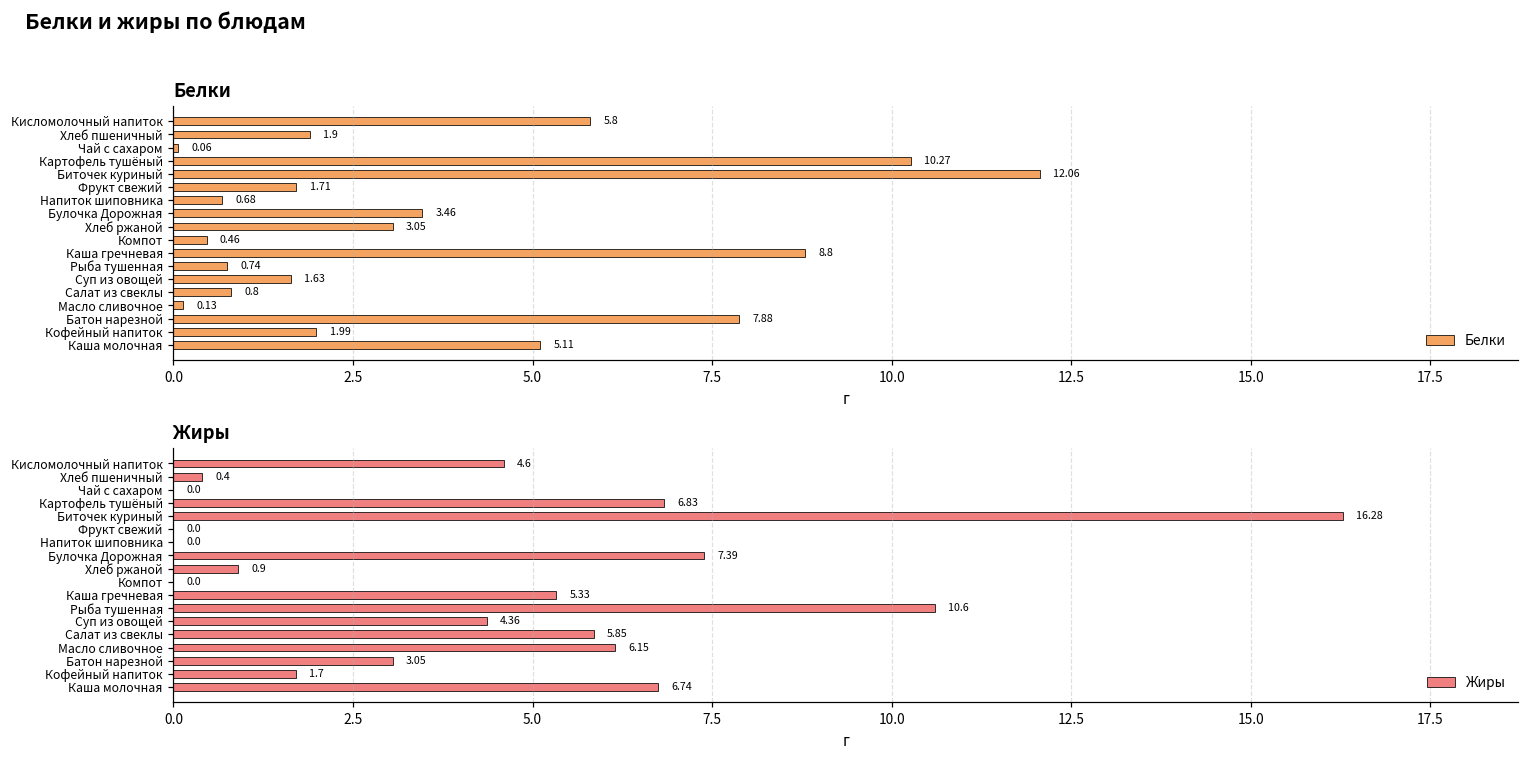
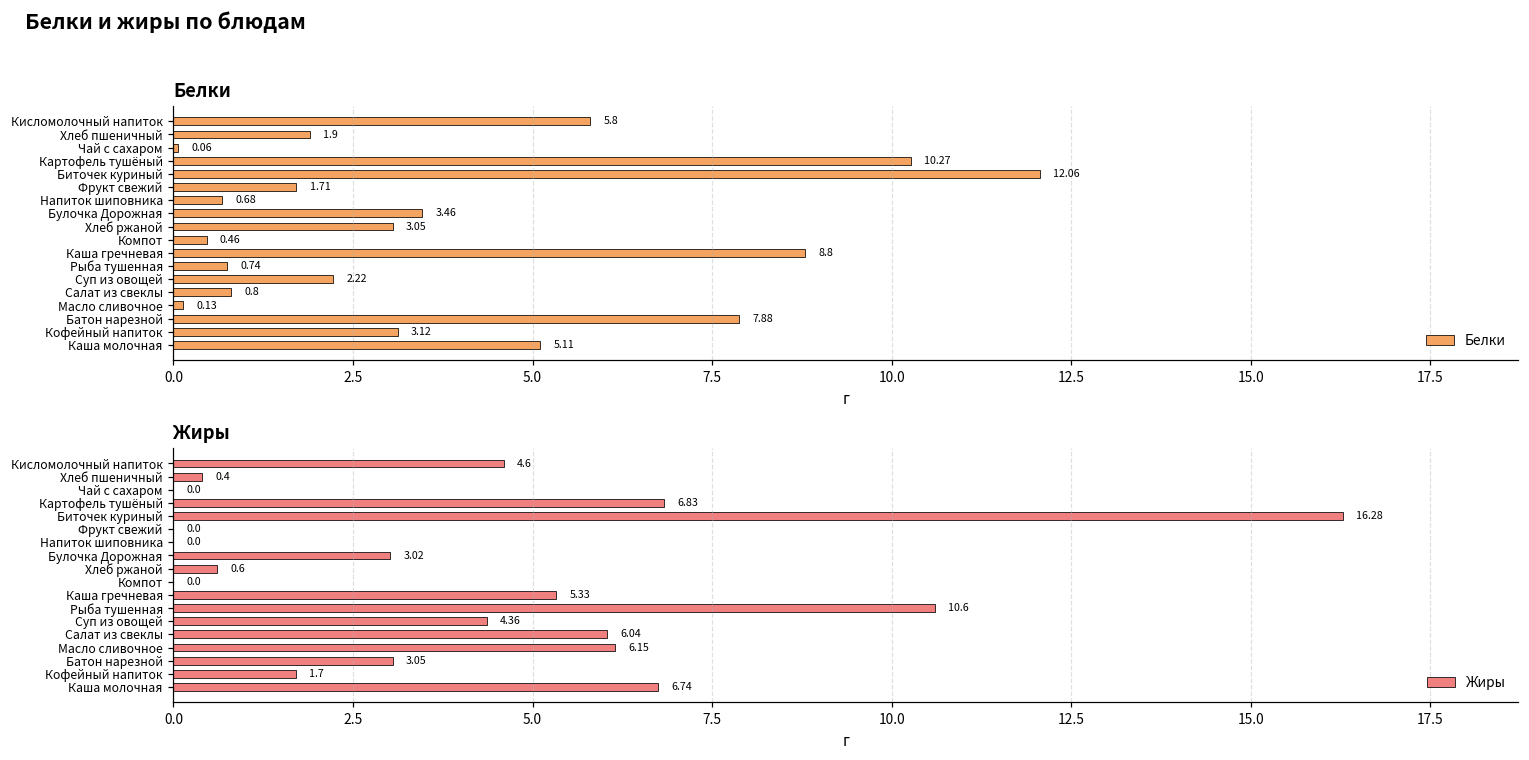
Белки, Суп из овощей: 1.63 -> 2.22
Белки, Кофейный напиток: 1.99 -> 3.12
Жиры, Булочка Дорожная: 7.39 -> 3.02
Жиры, Хлеб ржаной: 0.9 -> 0.6
Жиры, Салат из свеклы: 5.85 -> 6.04
